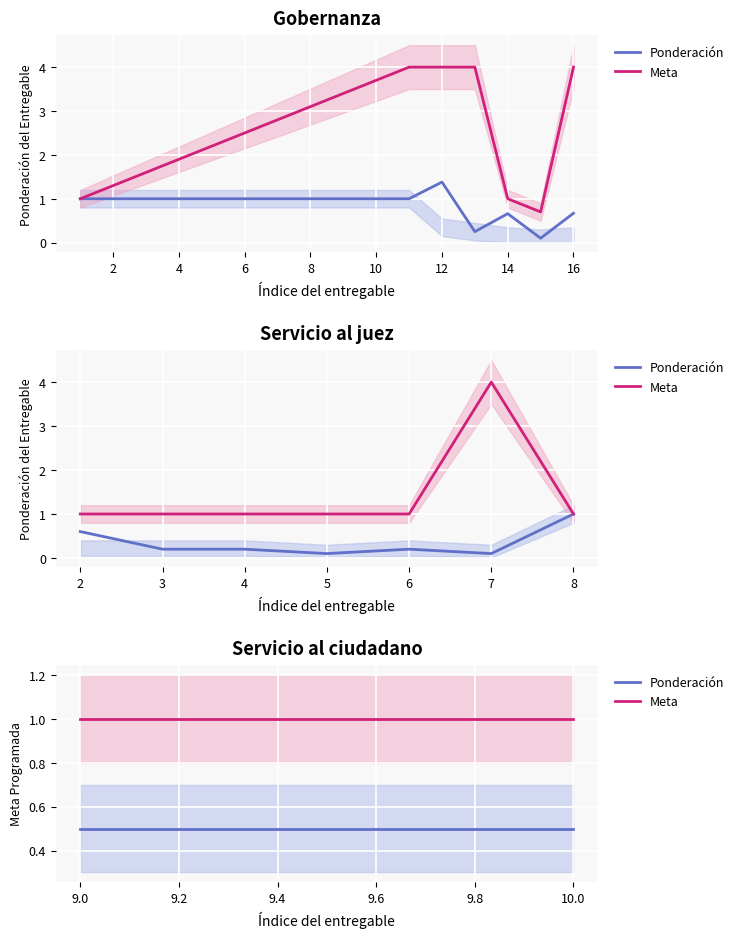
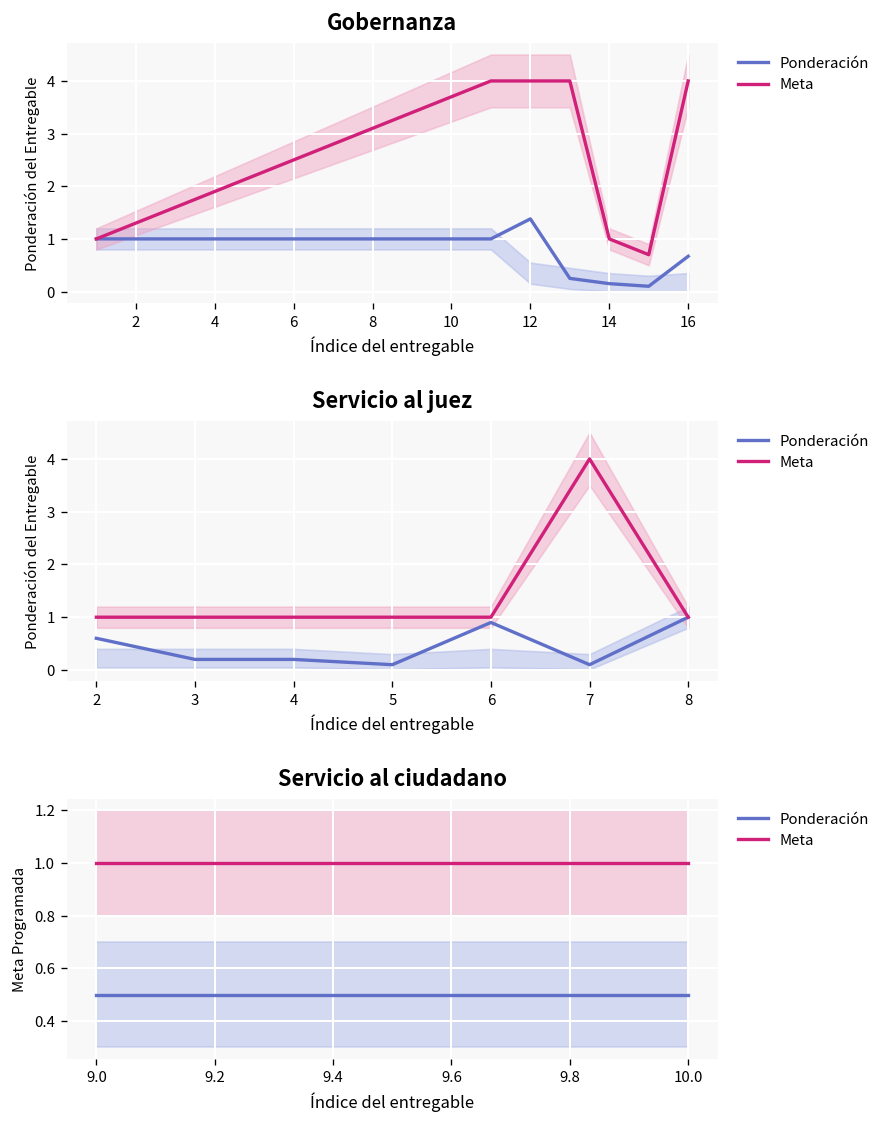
Gobernanza, Ponderación, 14: 0.7 -> 0.2
Servicio al juez, Ponderación, 6: 0.2 -> 0.9
